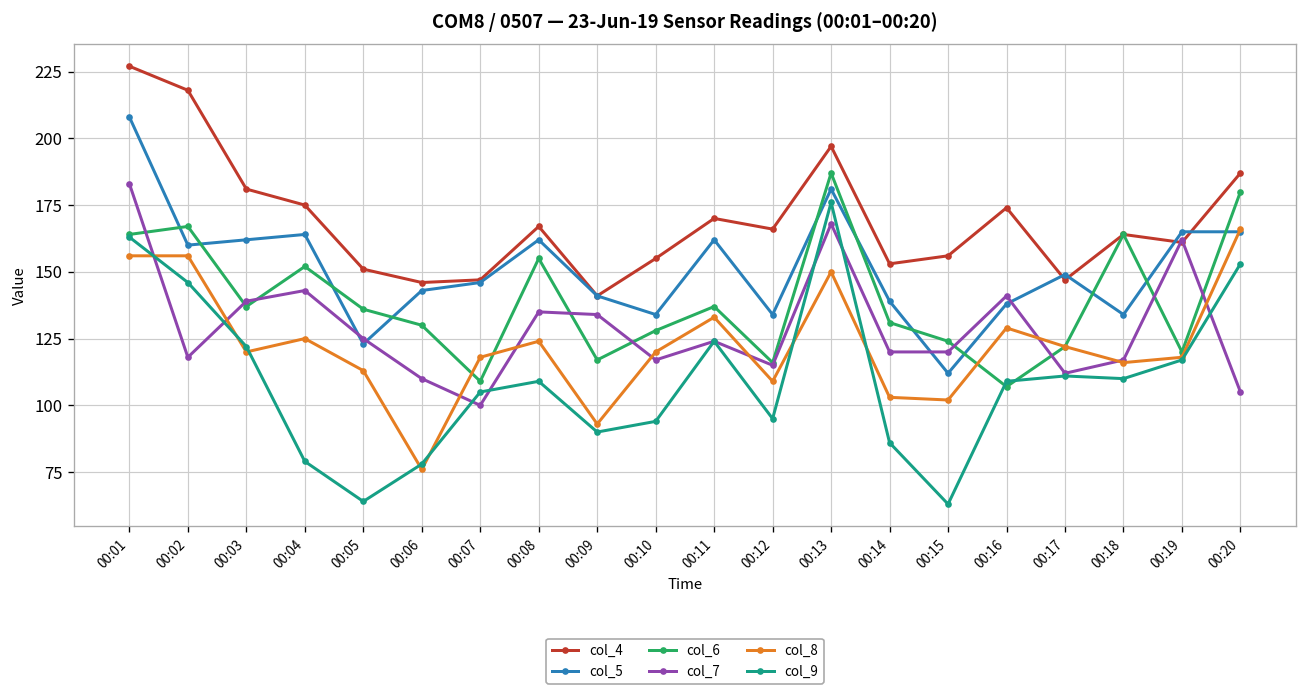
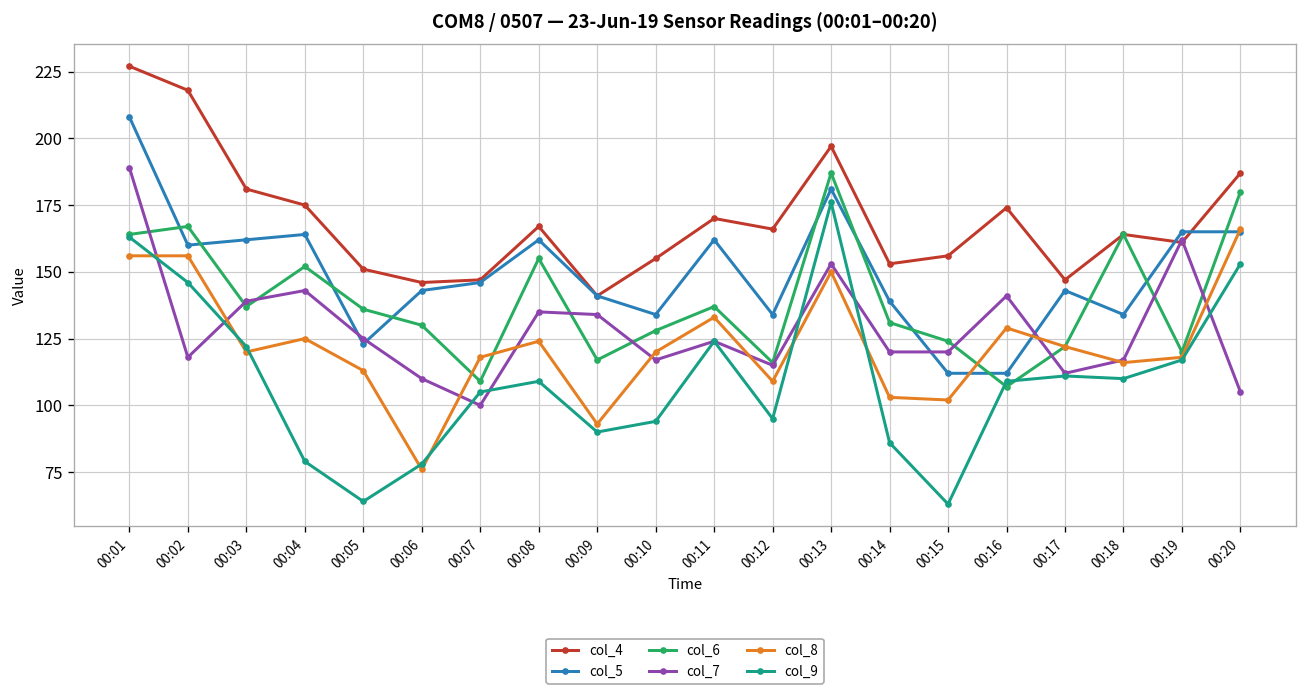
col_7, 00:01: 183 -> 189
col_7, 00:13: 168 -> 153
col_5, 00:16: 138 -> 112
col_5, 00:17: 149 -> 143
